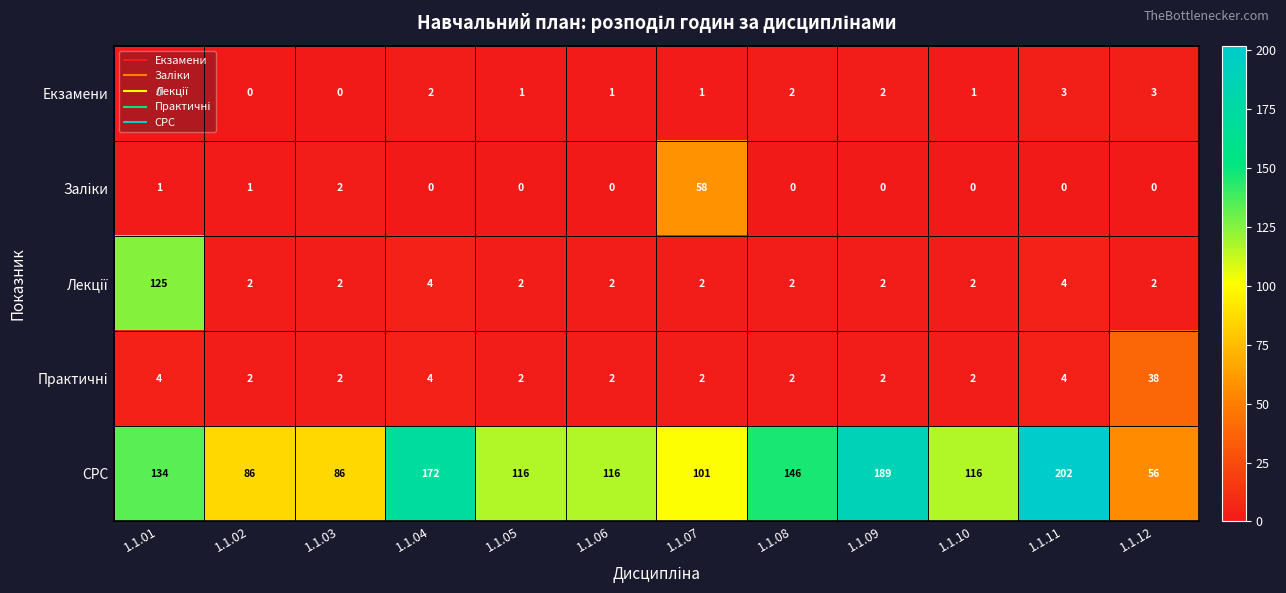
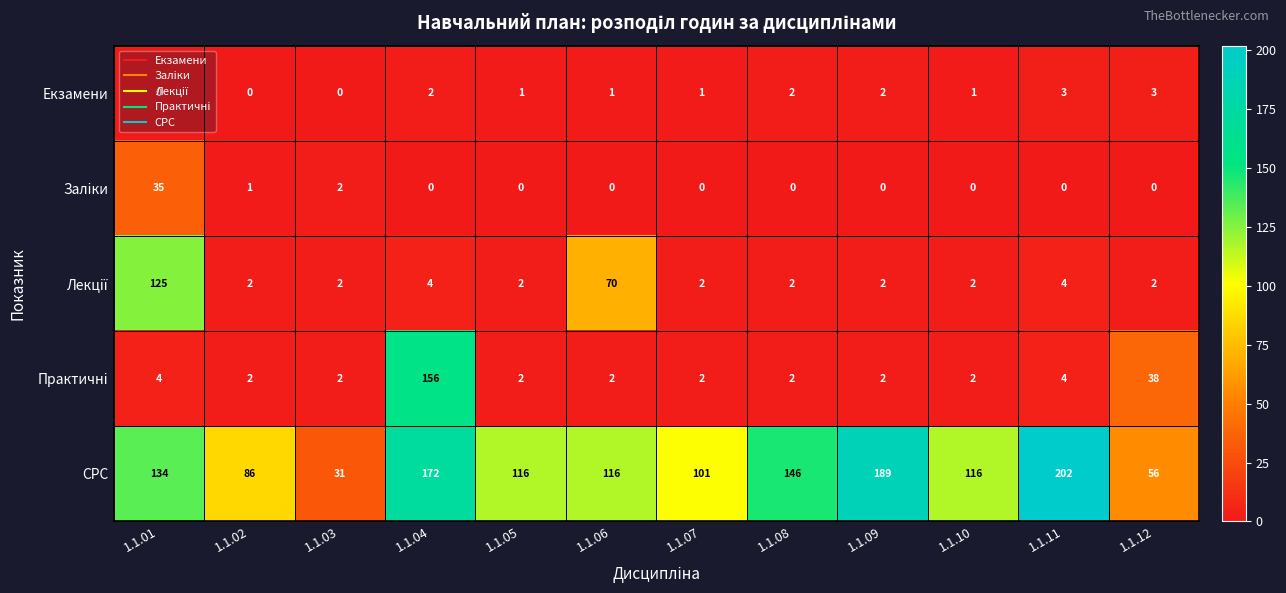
Заліки, 1.1.01: 1 -> 35
Заліки, 1.1.07: 58 -> 0
Лекції, 1.1.06: 2 -> 70
Практичні, 1.1.04: 4 -> 156
СРС, 1.1.03: 86 -> 31
